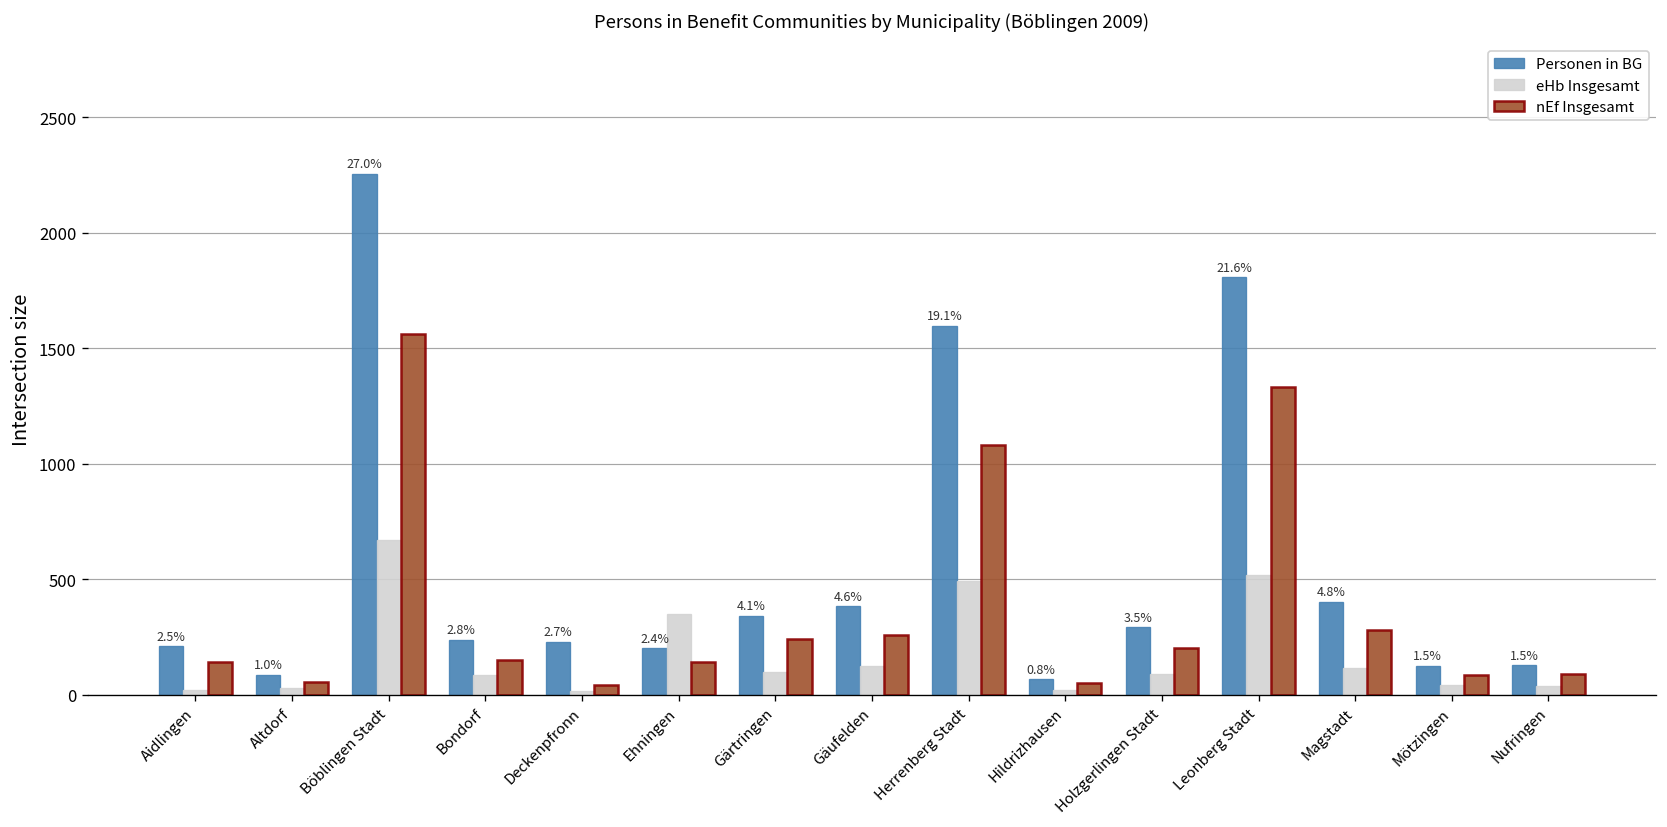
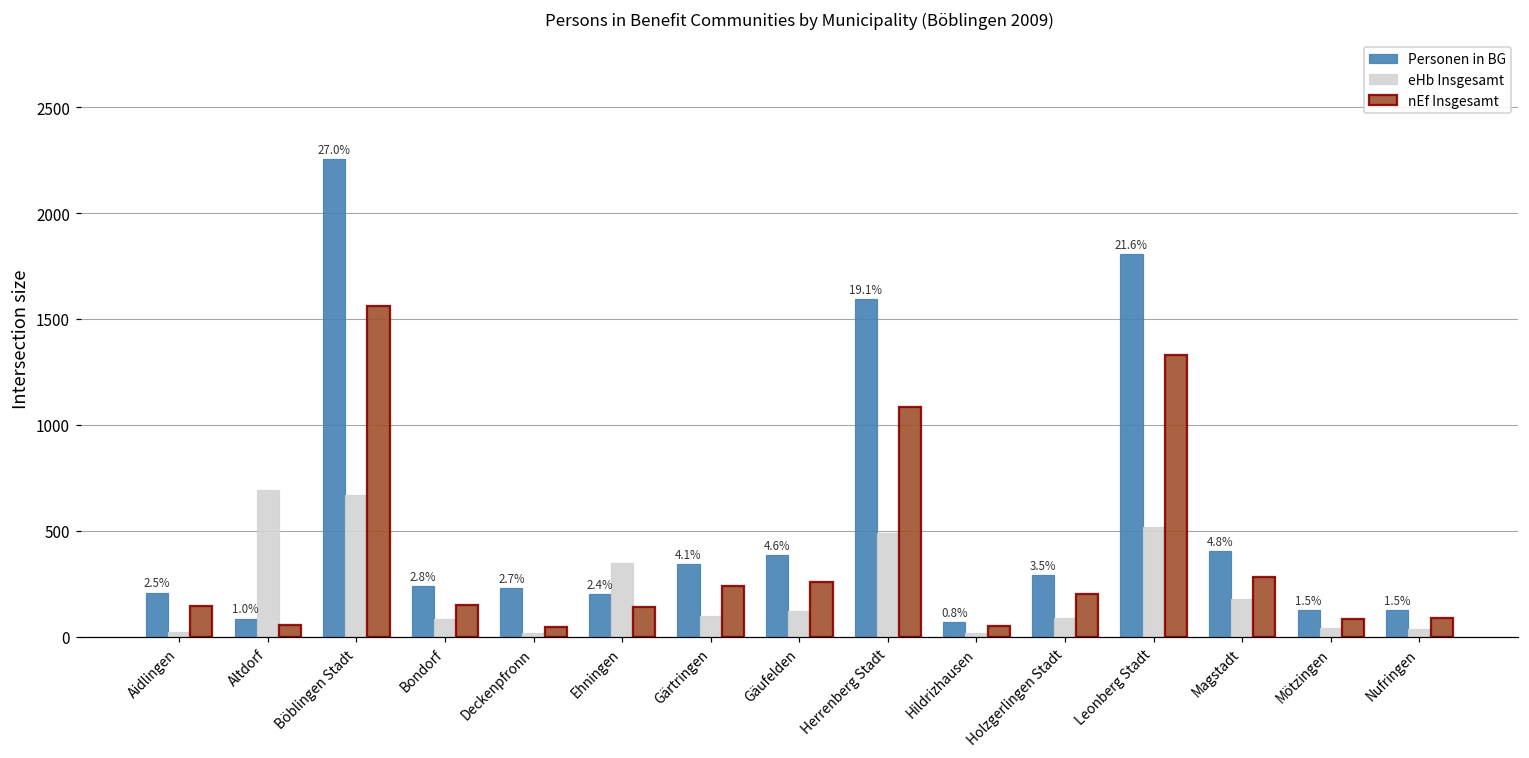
eHb Insgesamt, Altdorf: 30 -> 690
eHb Insgesamt, Magstadt: 110 -> 180
